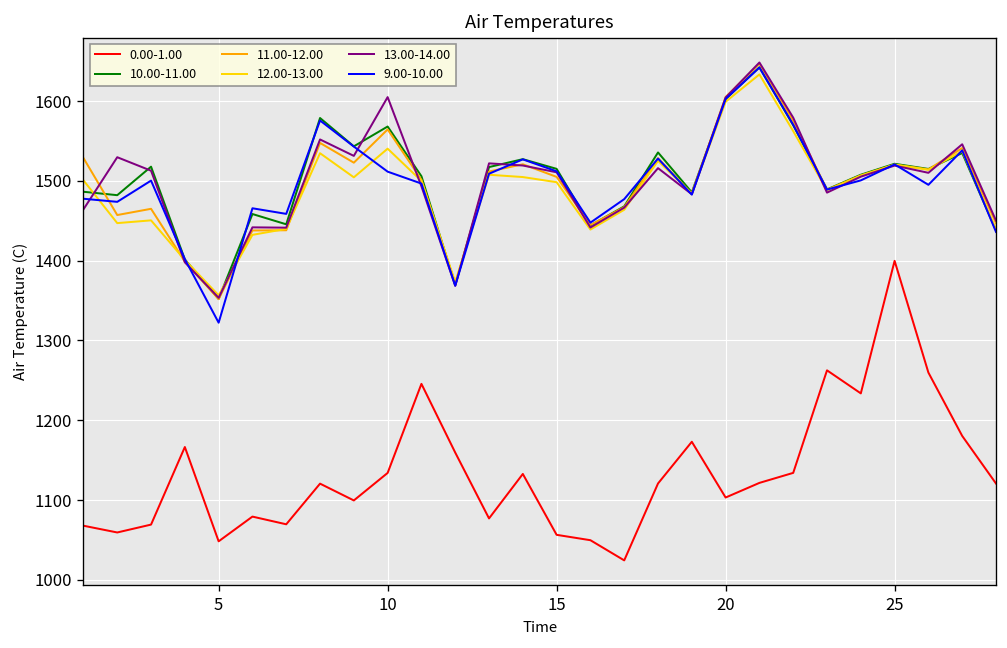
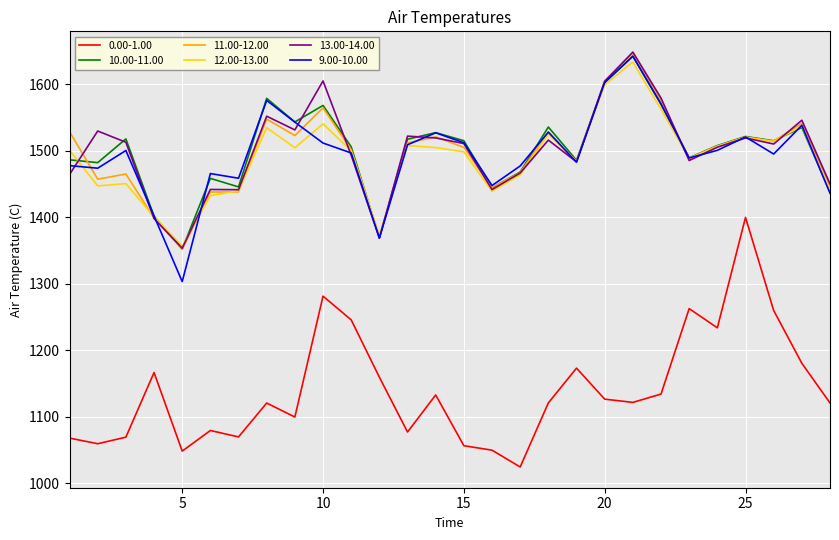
9.00-10.00, 5: 1320 -> 1300
0.00-1.00, 10: 1130 -> 1280
0.00-1.00, 20: 1100 -> 1130
